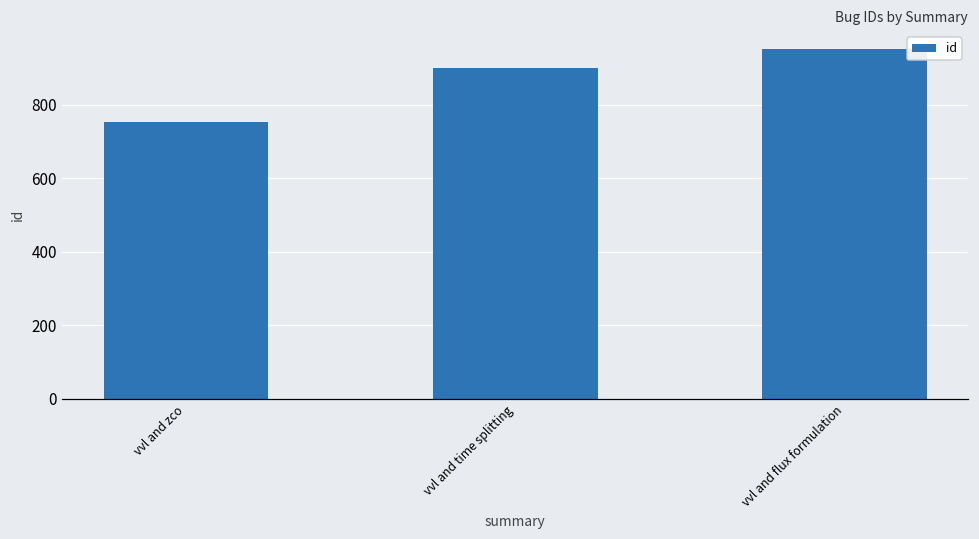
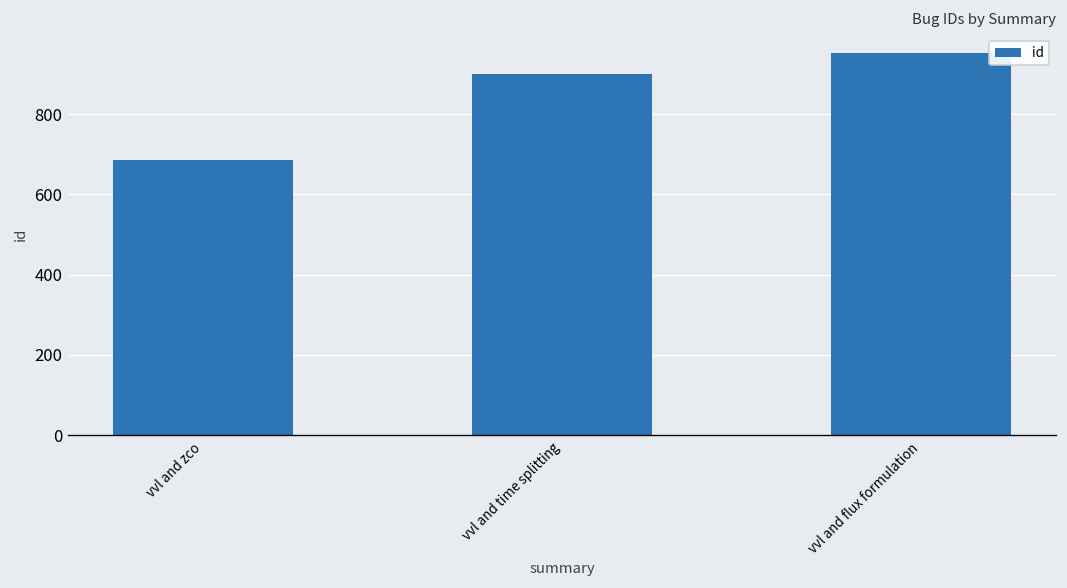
vvl and zco: 750 -> 690
